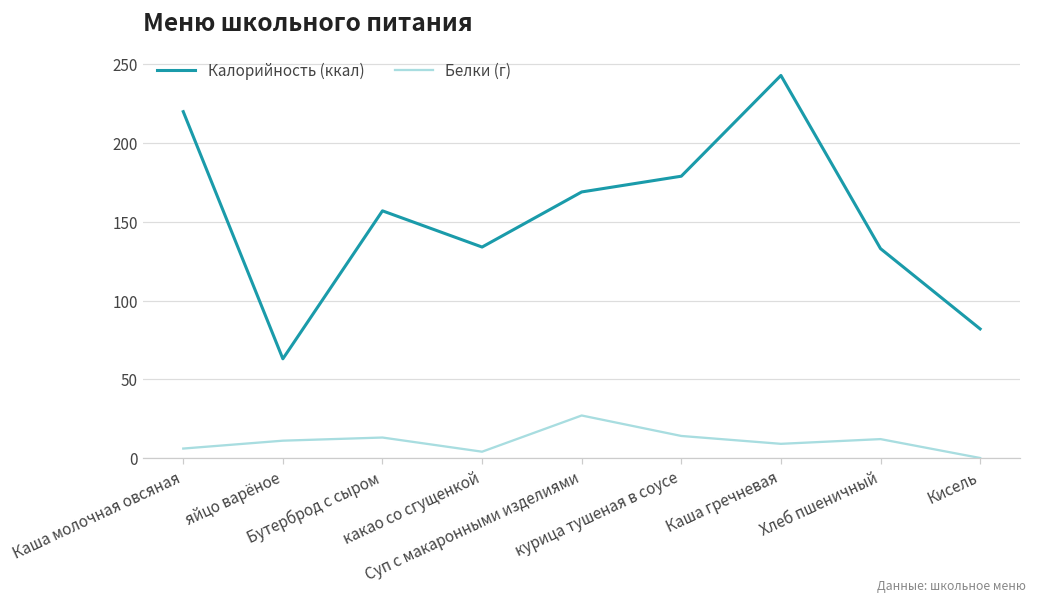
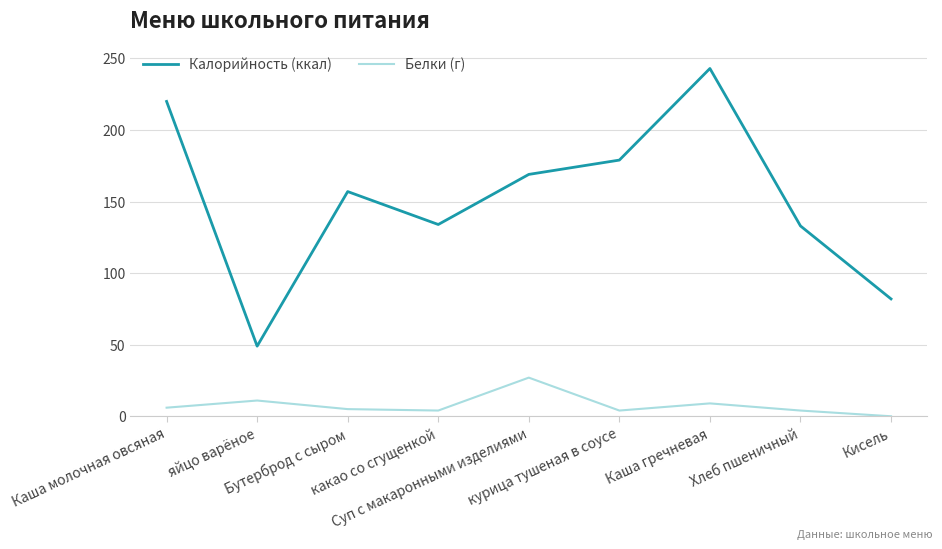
Калорийность (ккал), яйцо варёное: 63 -> 49
Белки (г), Бутерброд с сыром: 13 -> 5
Белки (г), курица тушеная в соусе: 14 -> 4
Белки (г), Хлеб пшеничный: 12 -> 4
